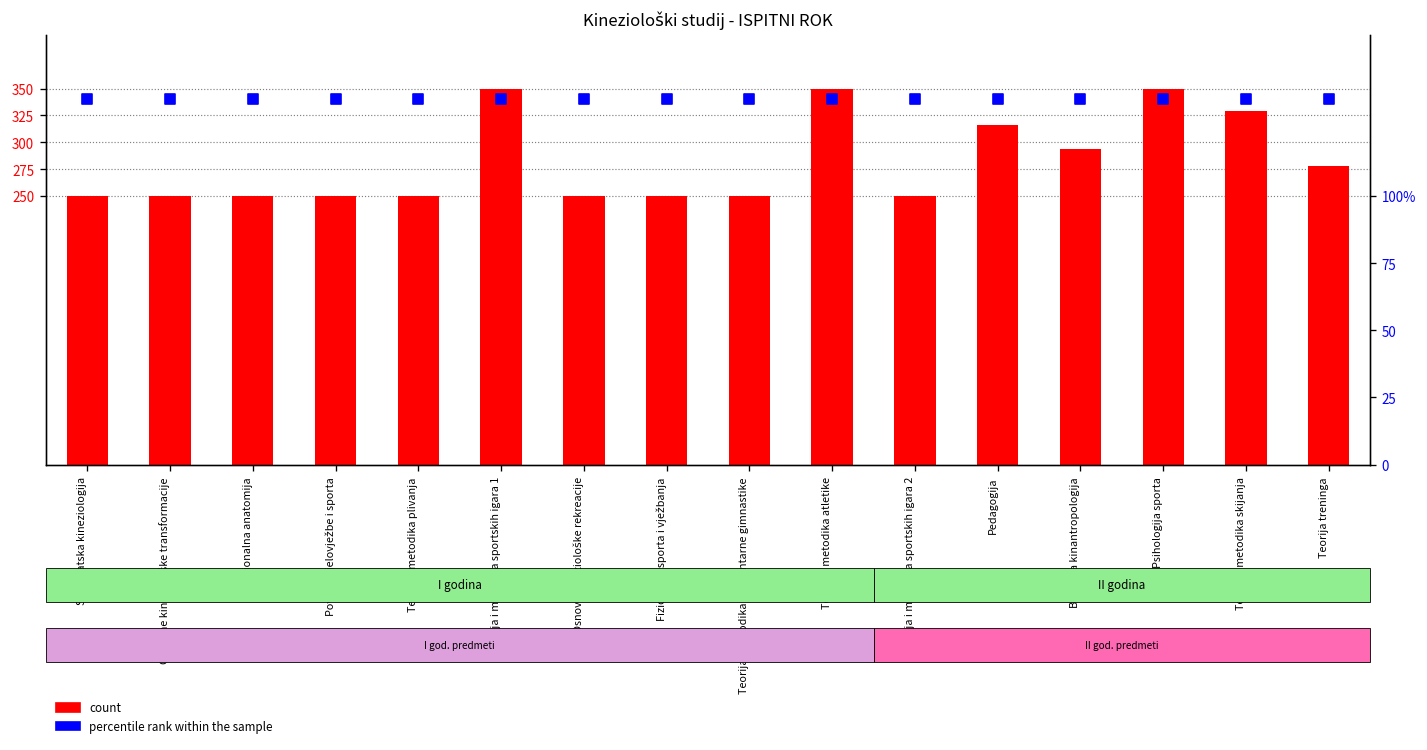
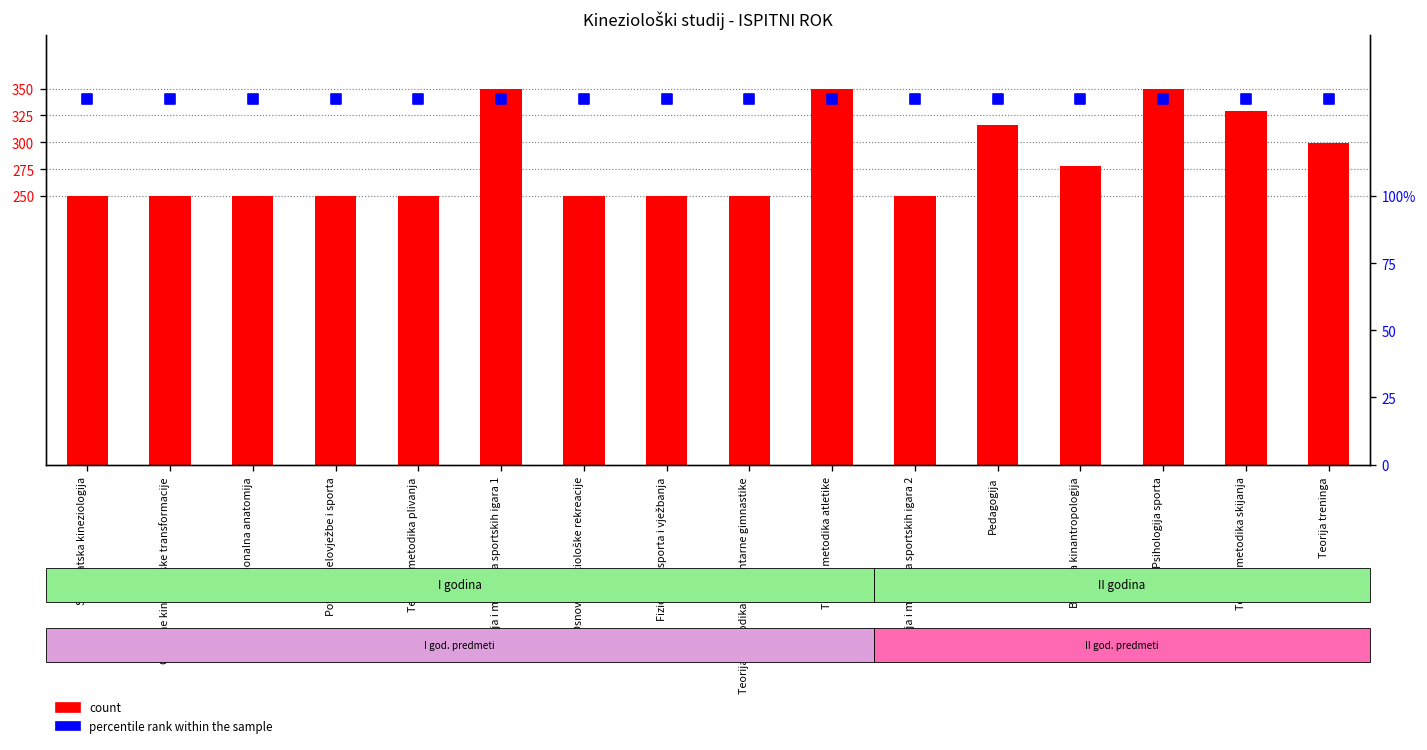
count, Biološka kinantropologija: 290 -> 280
count, Teorija treninga: 280 -> 300
